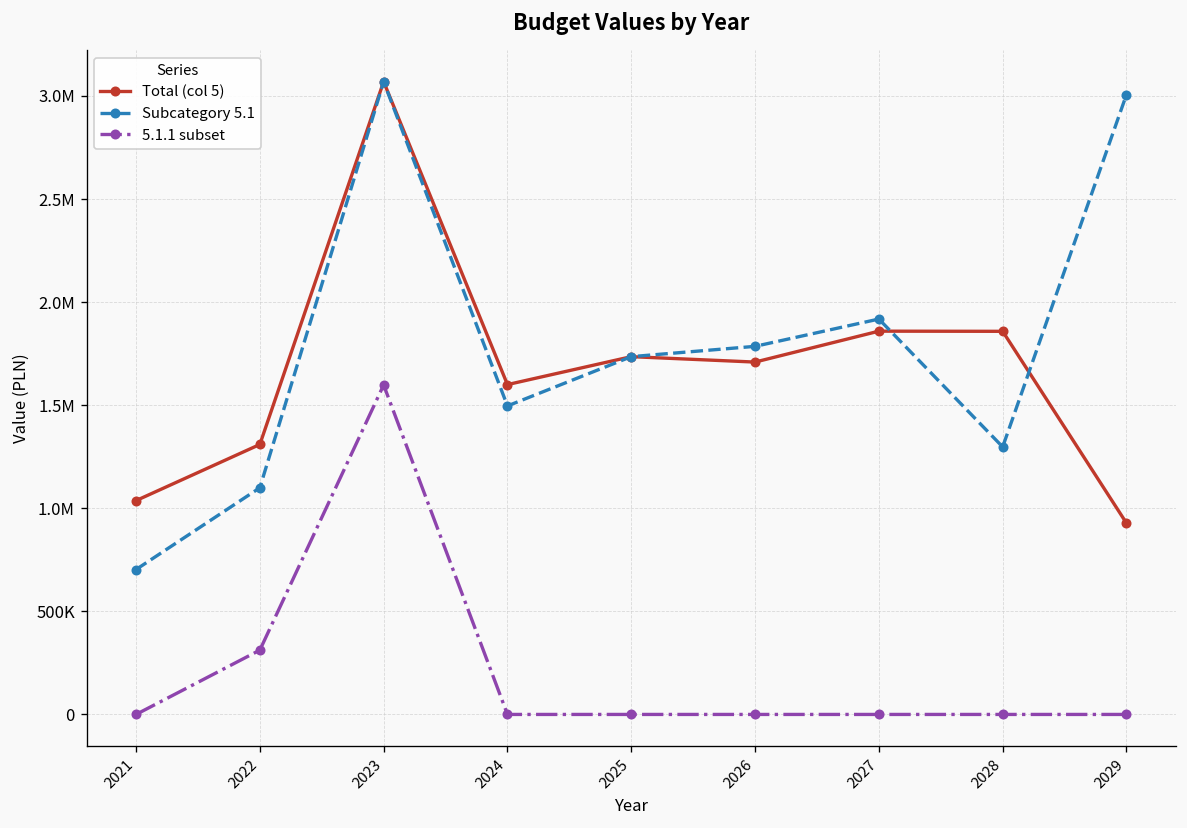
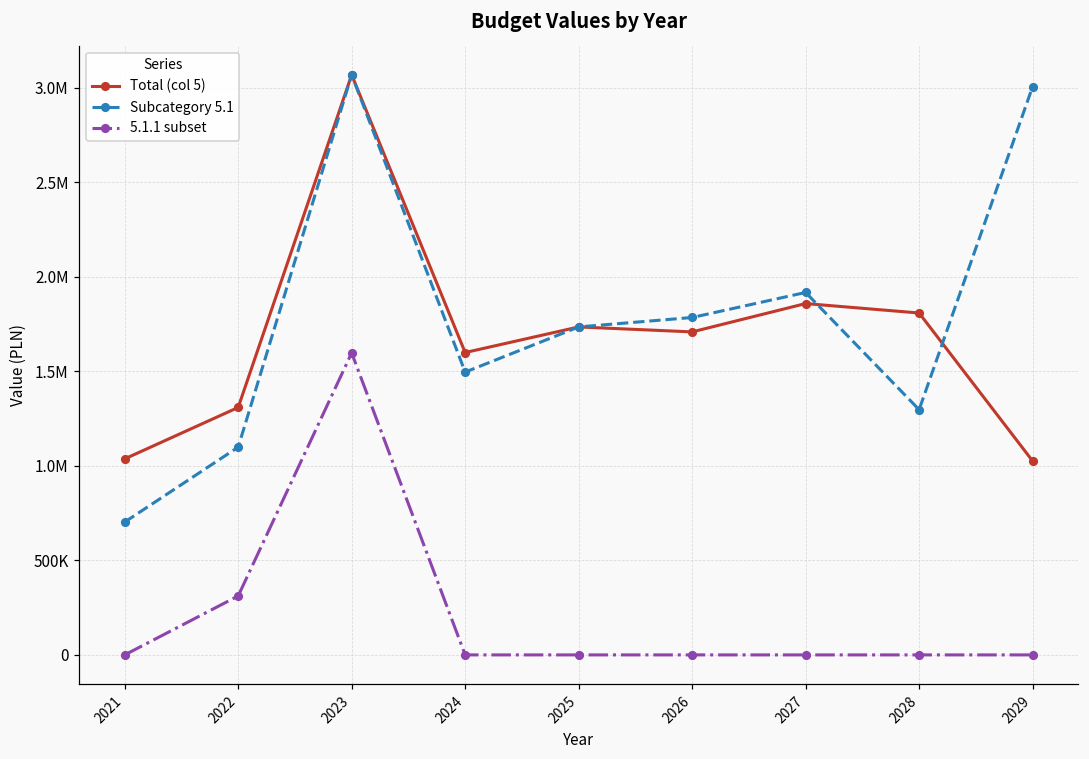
Total (col 5), 2028: 1860000 -> 1810000
Total (col 5), 2029: 930000 -> 1030000
